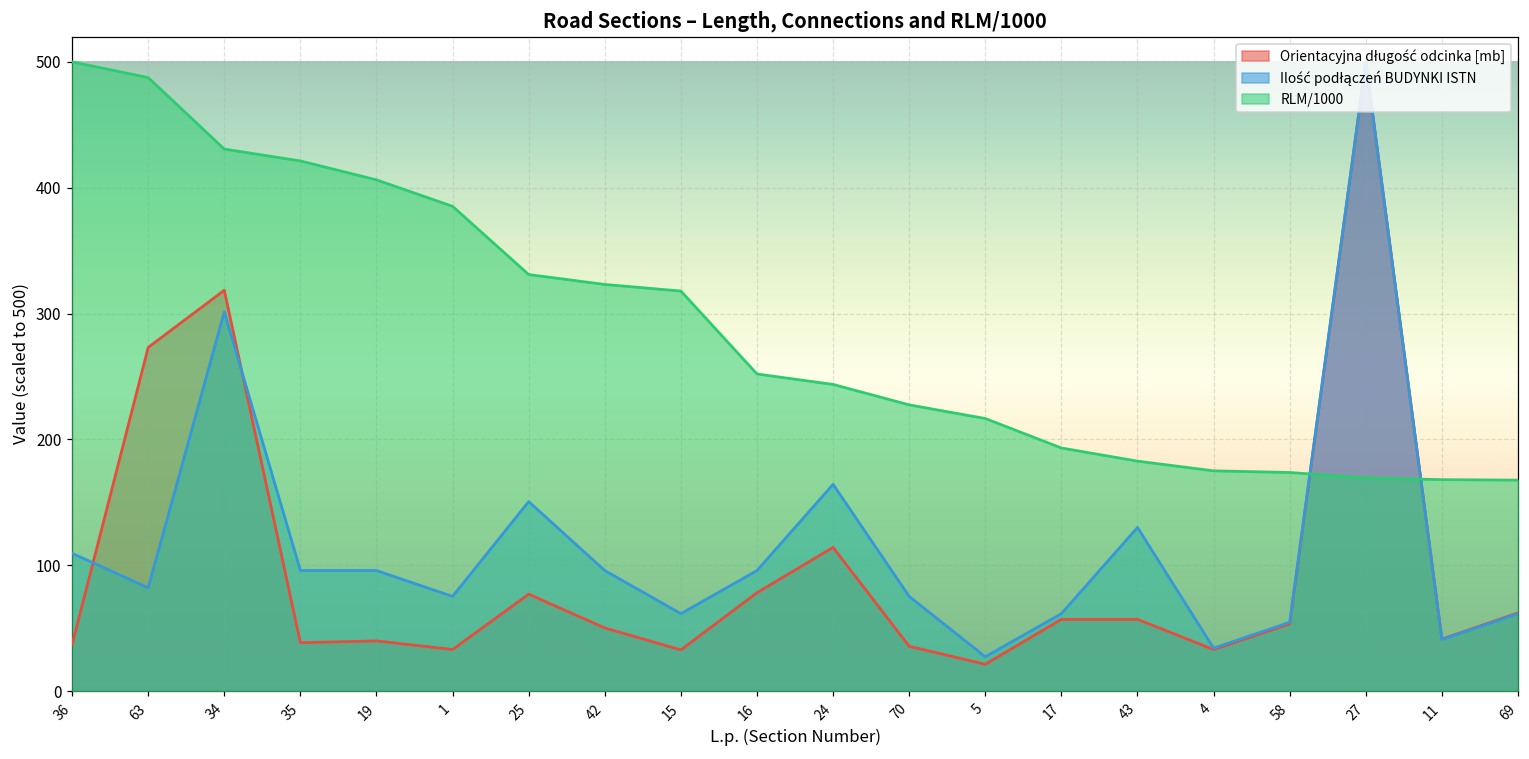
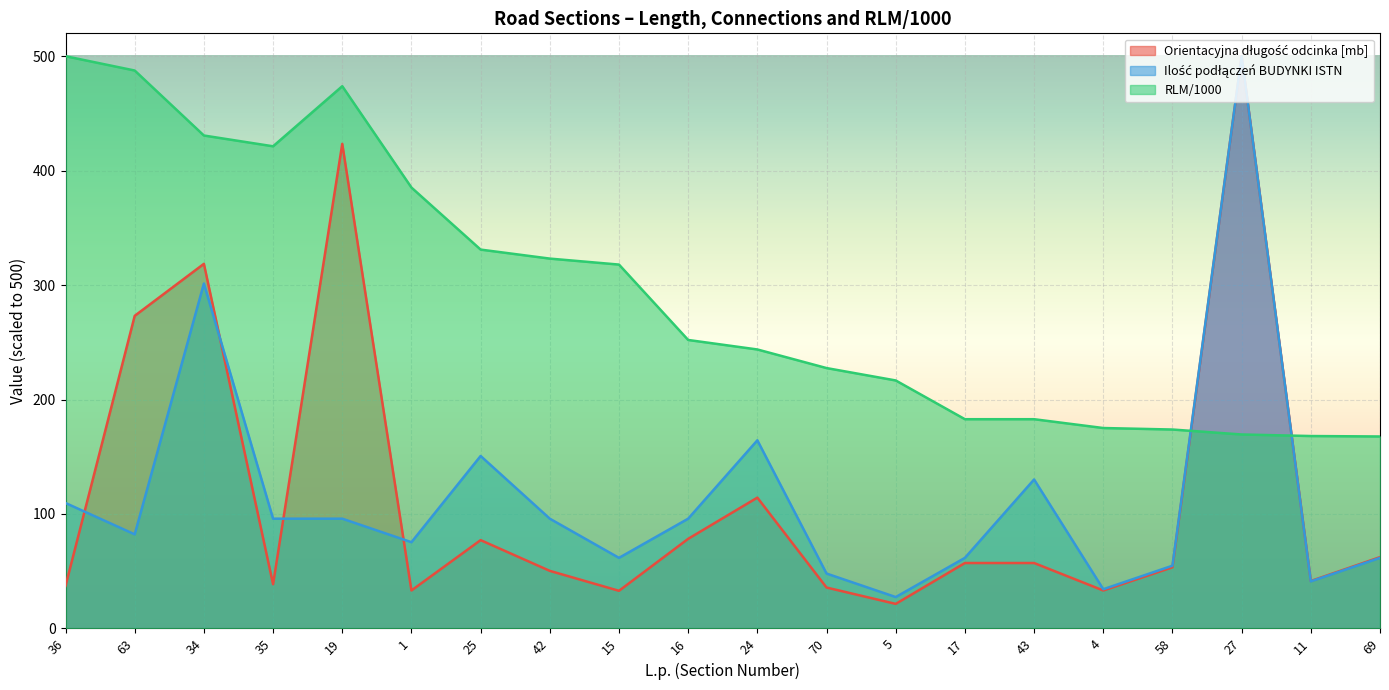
Orientacyjna długość odcinka [mb], 19: 40 -> 423
RLM/1000, 19: 406 -> 474
Ilość podłączeń BUDYNKI ISTN, 70: 75 -> 48
RLM/1000, 17: 193 -> 183
